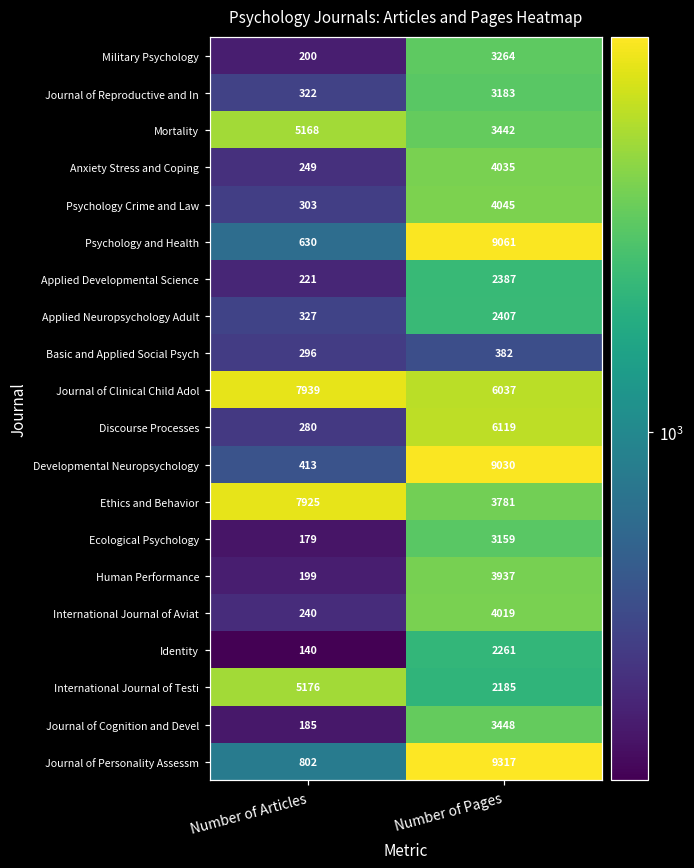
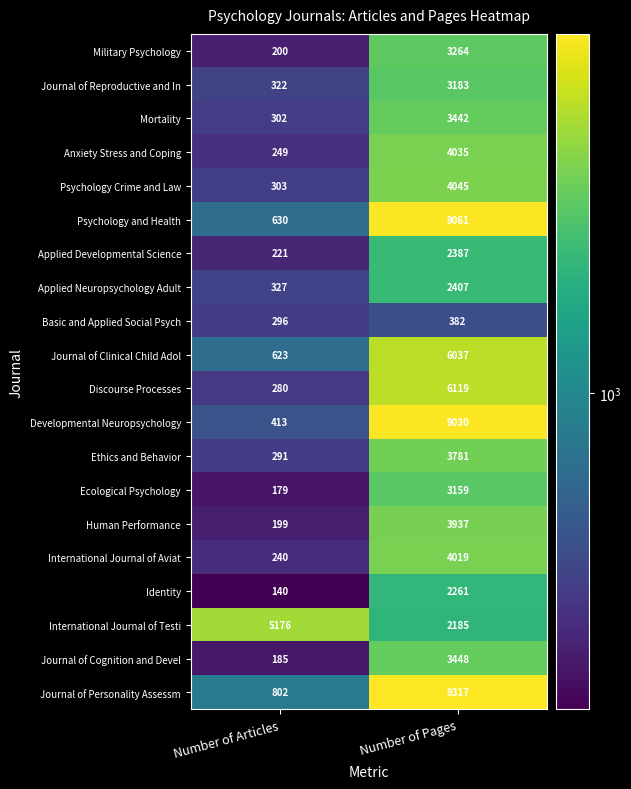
Mortality, Number of Articles: 5168 -> 302
Journal of Clinical Child Adol, Number of Articles: 7939 -> 623
Ethics and Behavior, Number of Articles: 7925 -> 291
